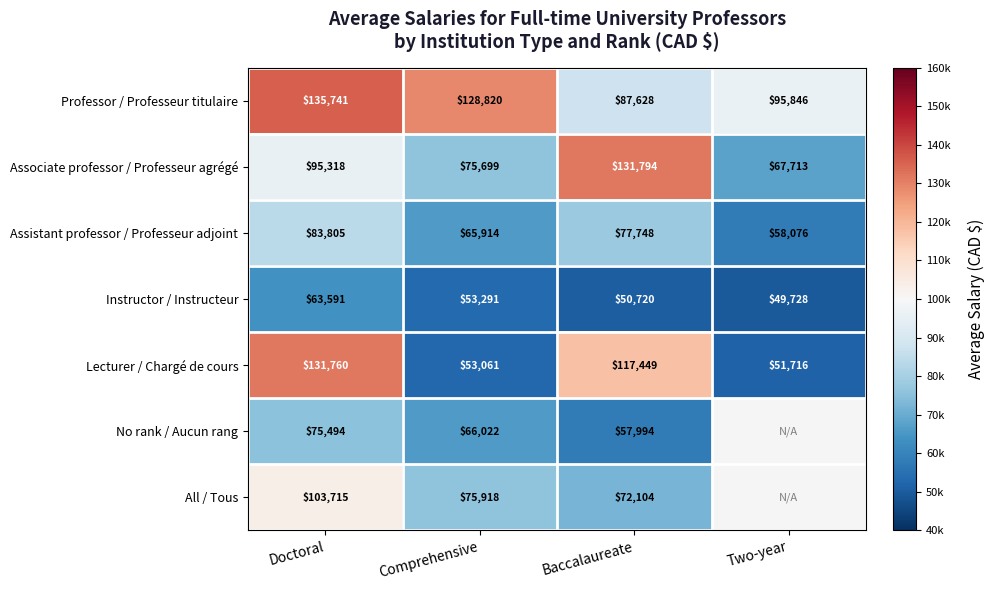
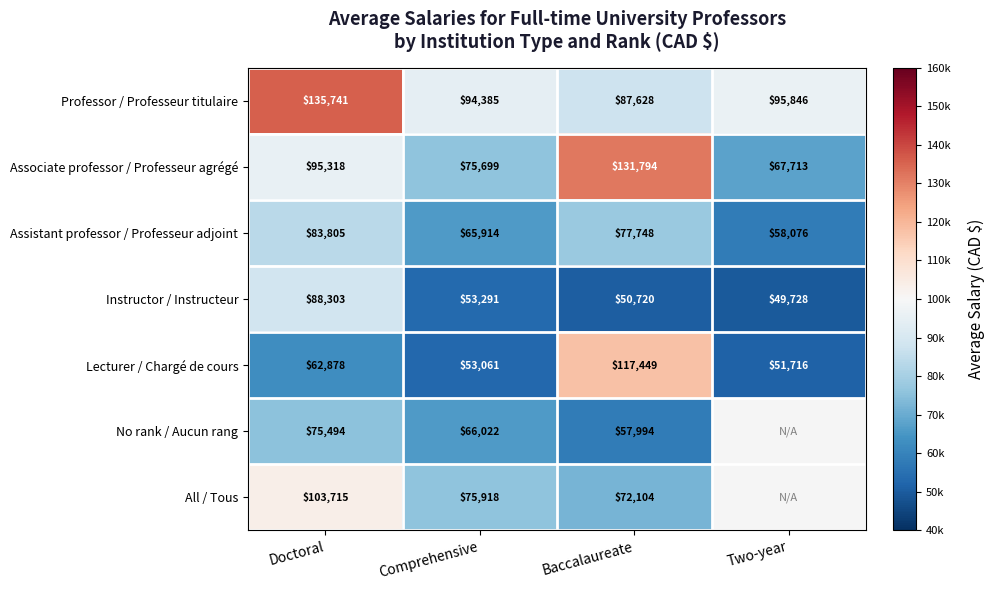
Professor / Professeur titulaire, Comprehensive: $128,820 -> $94,385
Instructor / Instructeur, Doctoral: $63,591 -> $88,303
Lecturer / Chargé de cours, Doctoral: $131,760 -> $62,878
